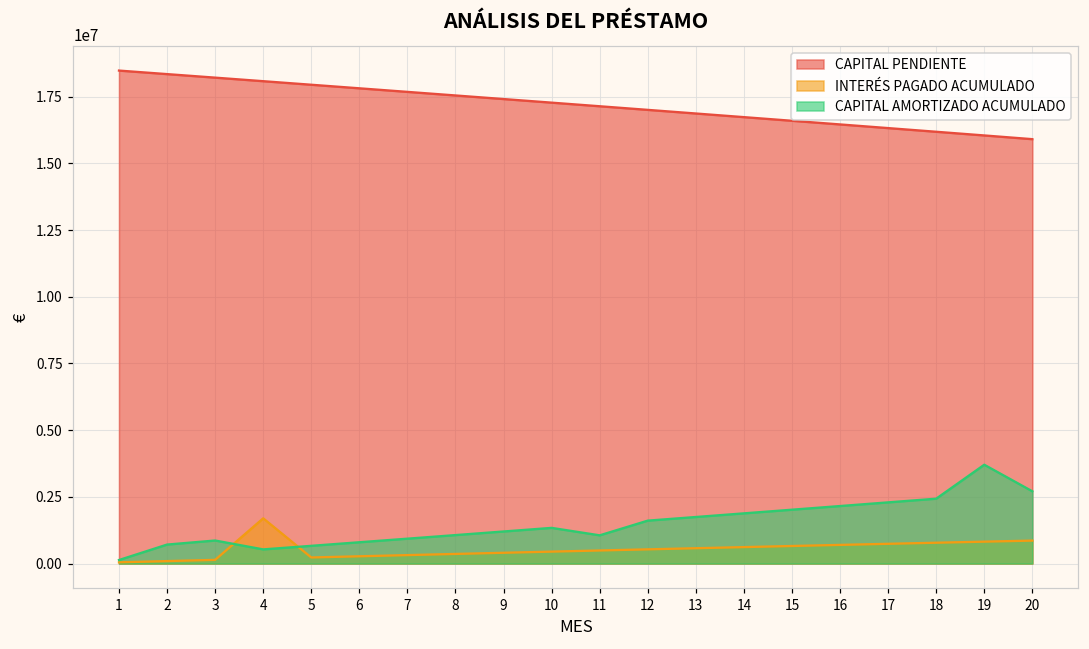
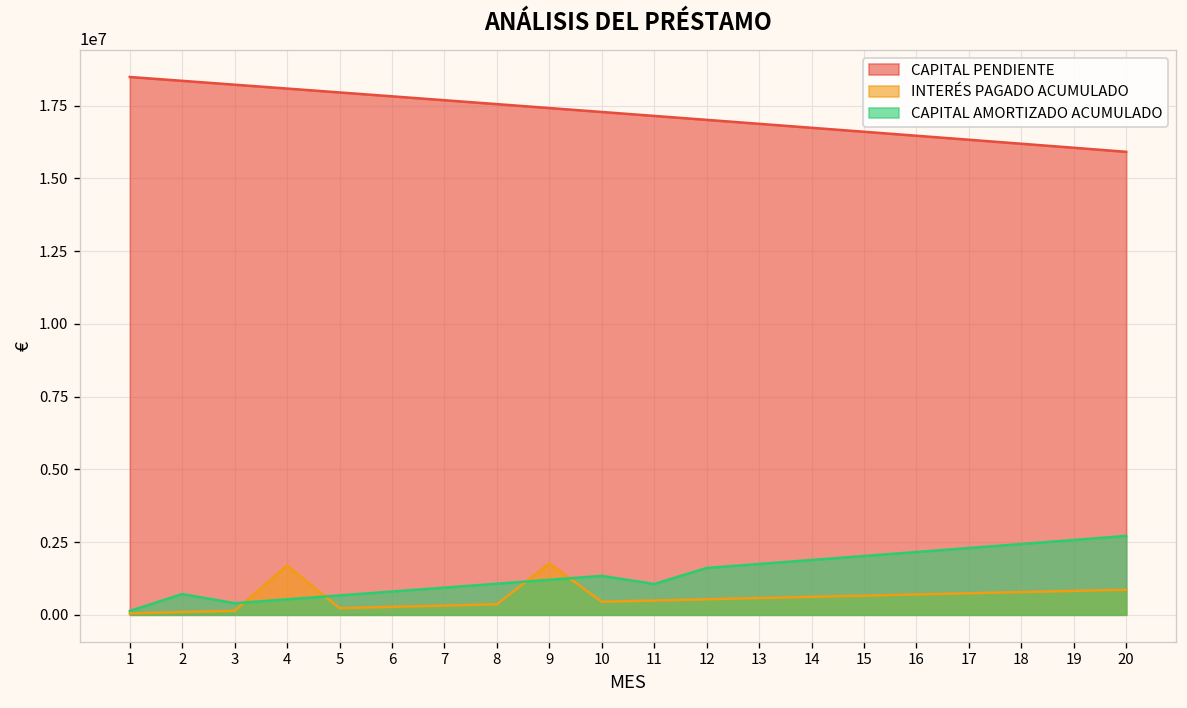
CAPITAL AMORTIZADO ACUMULADO, 3: 900000 -> 400000
INTERÉS PAGADO ACUMULADO, 9: 400000 -> 1800000
CAPITAL AMORTIZADO ACUMULADO, 19: 3700000 -> 2600000
